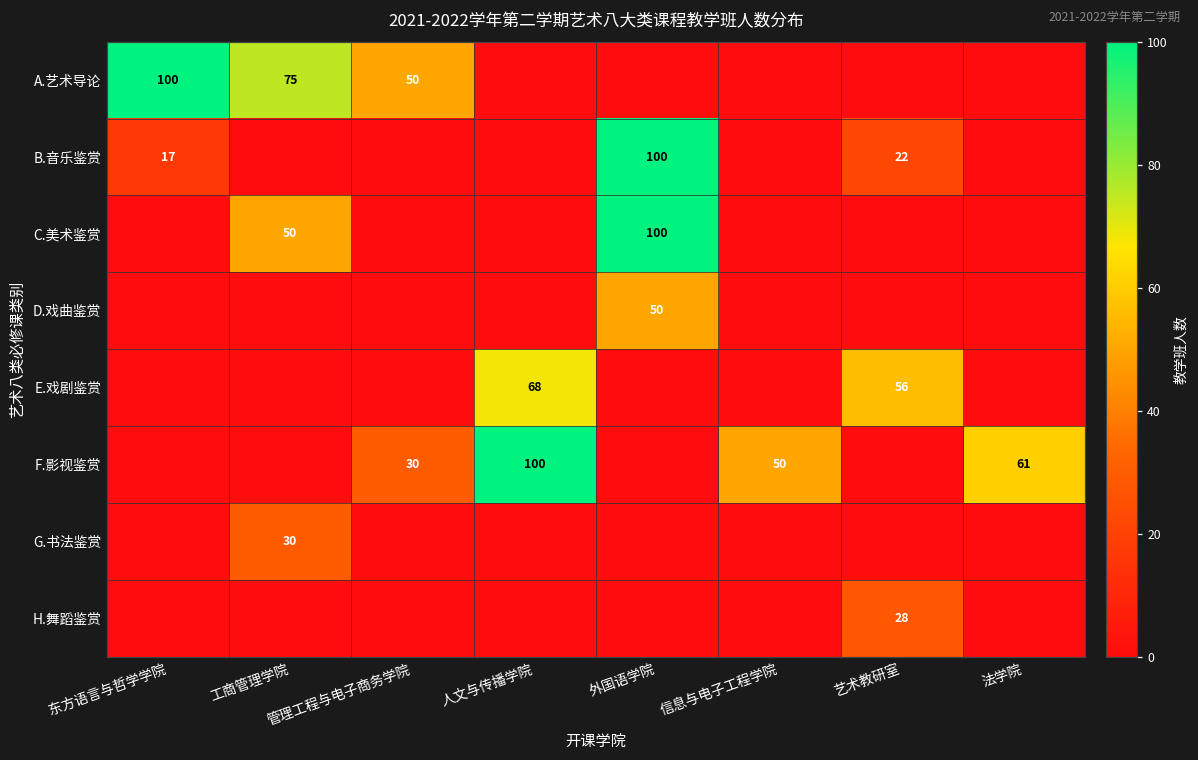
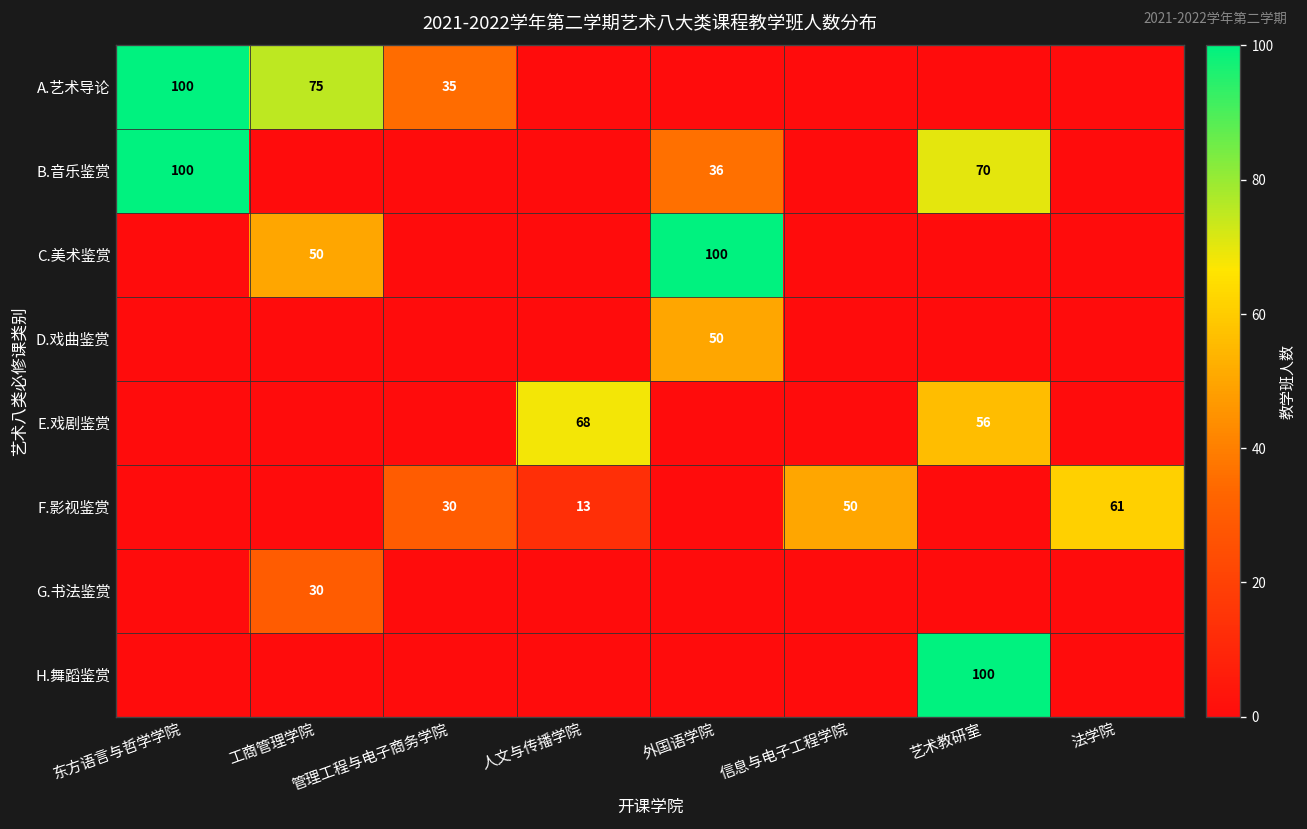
A.艺术导论, 管理工程与电子商务学院: 50 -> 35
B.音乐鉴赏, 东方语言与哲学学院: 17 -> 100
B.音乐鉴赏, 外国语学院: 100 -> 36
B.音乐鉴赏, 艺术教研室: 22 -> 70
F.影视鉴赏, 人文与传播学院: 100 -> 13
H.舞蹈鉴赏, 艺术教研室: 28 -> 100
